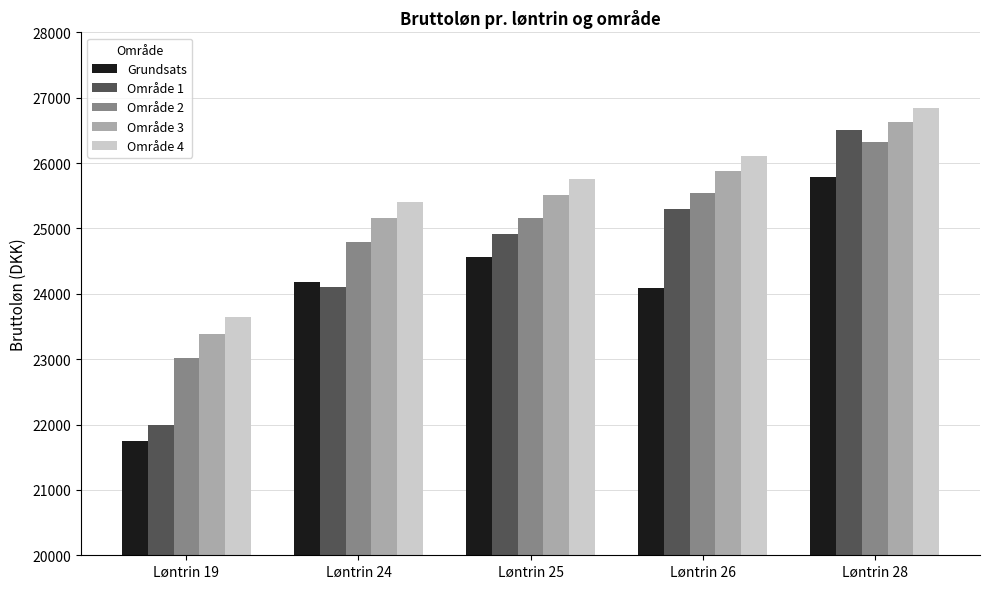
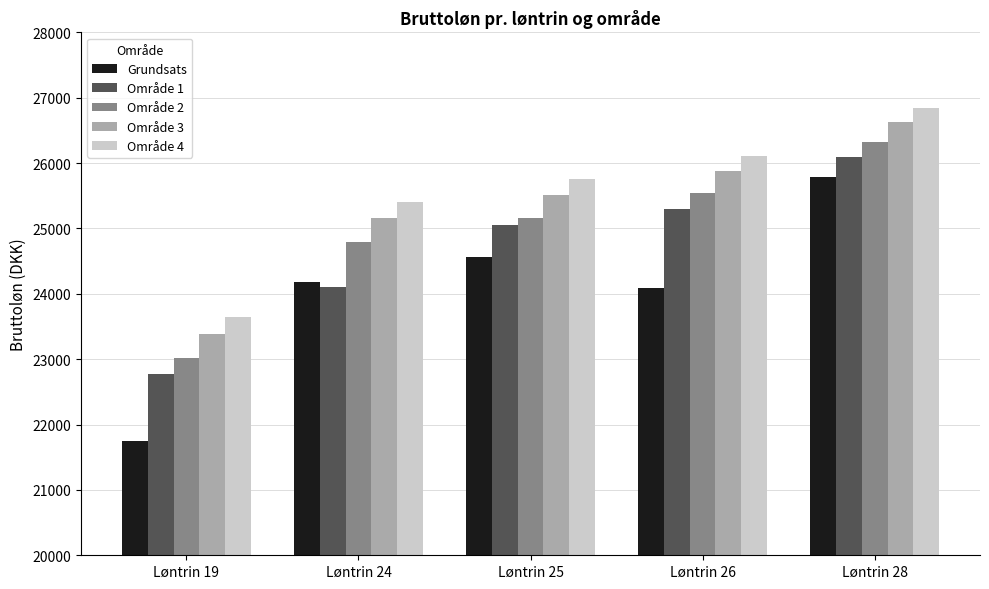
Område 1, Løntrin 19: 22000 -> 22800
Område 1, Løntrin 25: 24900 -> 25100
Område 1, Løntrin 28: 26500 -> 26100
